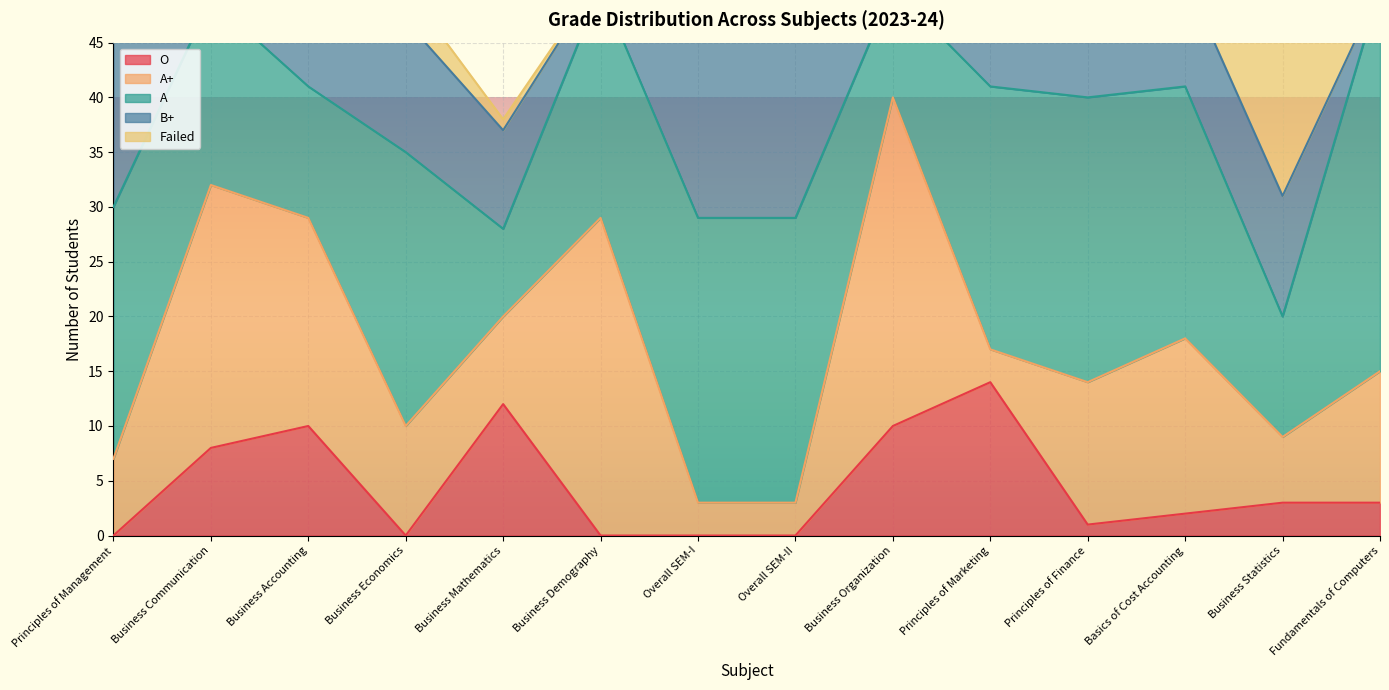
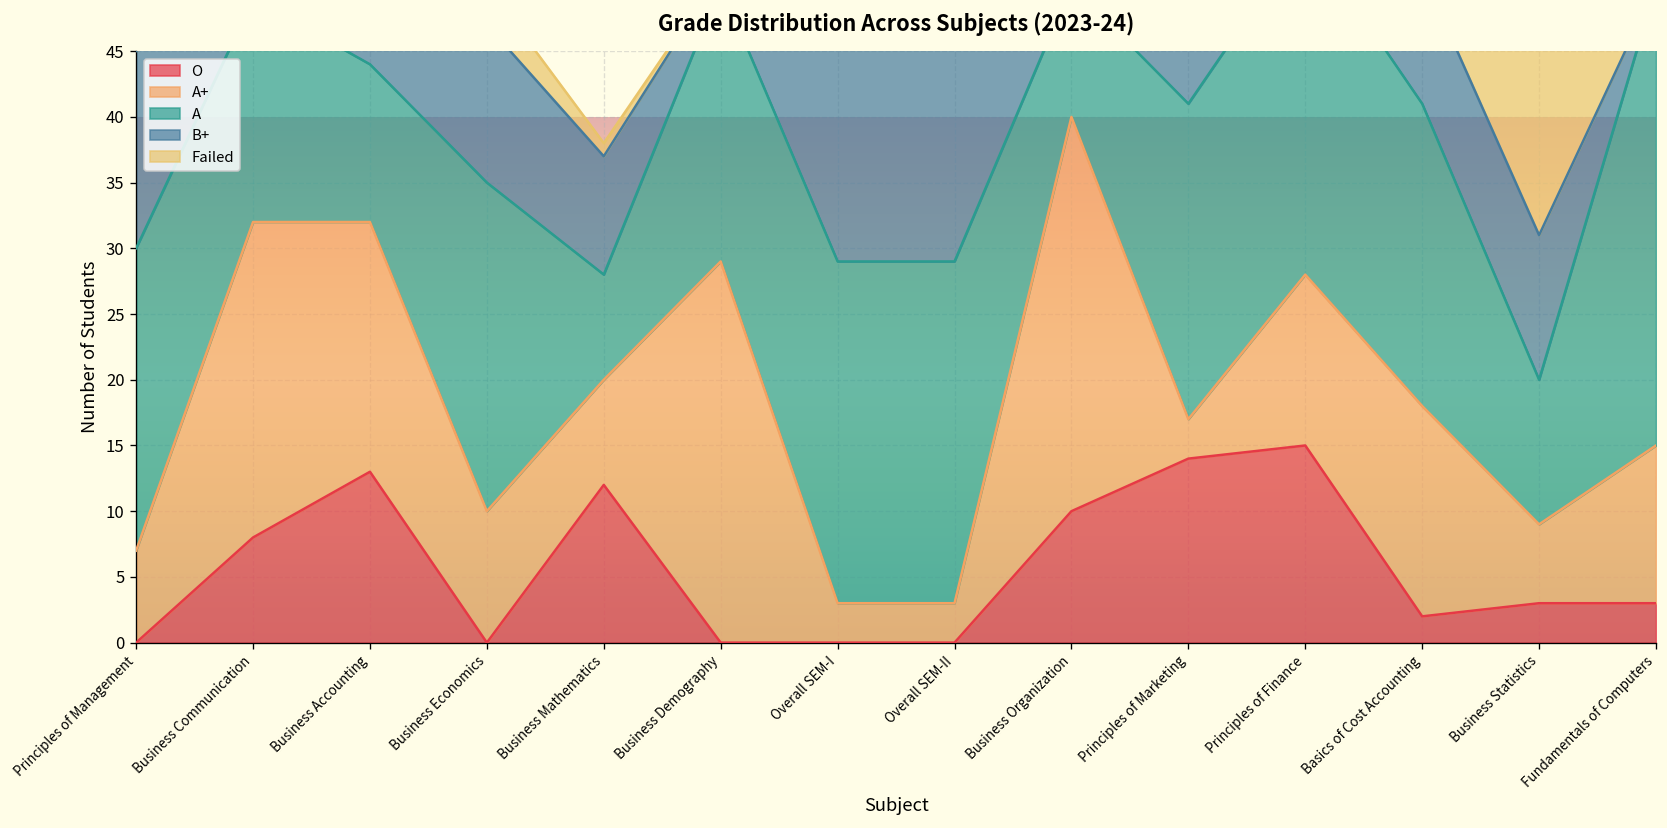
O, Business Accounting: 10 -> 13
O, Principles of Finance: 1 -> 15
